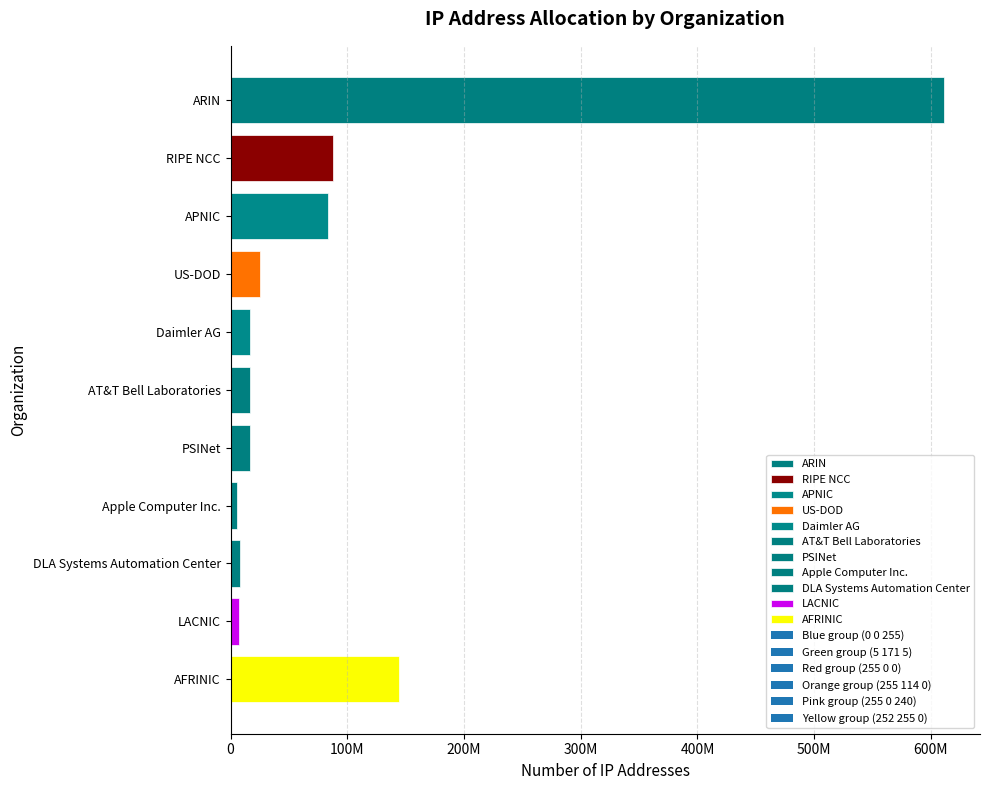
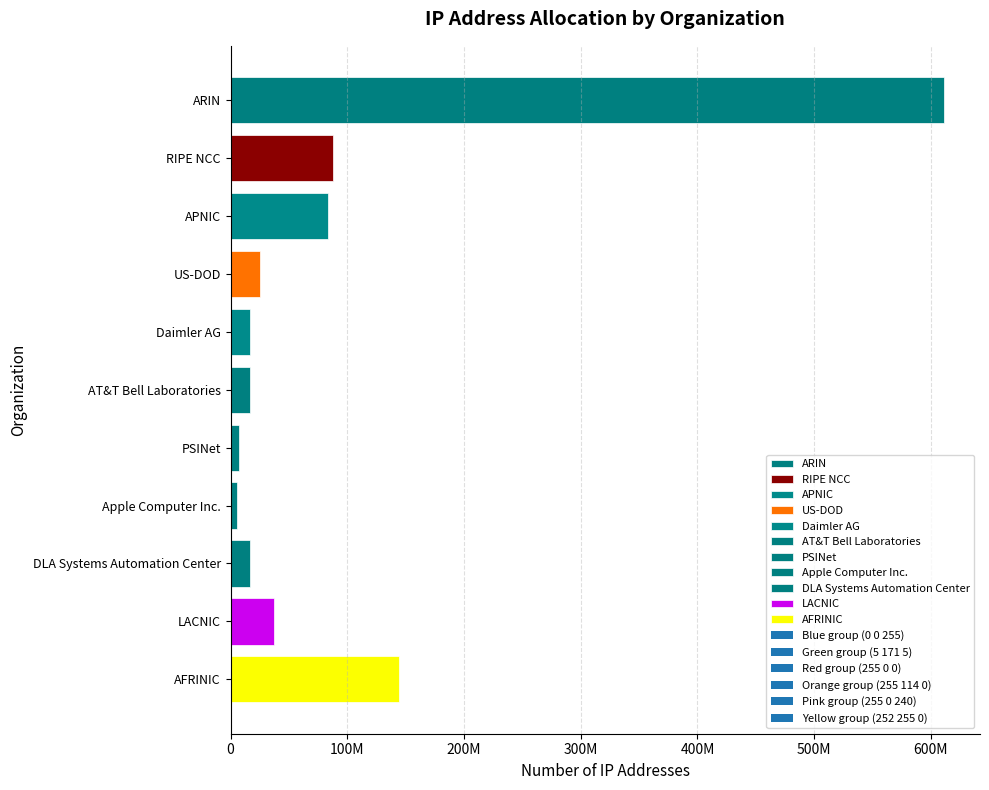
PSINet: 17000000 -> 7000000
DLA Systems Automation Center: 9000000 -> 17000000
LACNIC: 8000000 -> 37000000
